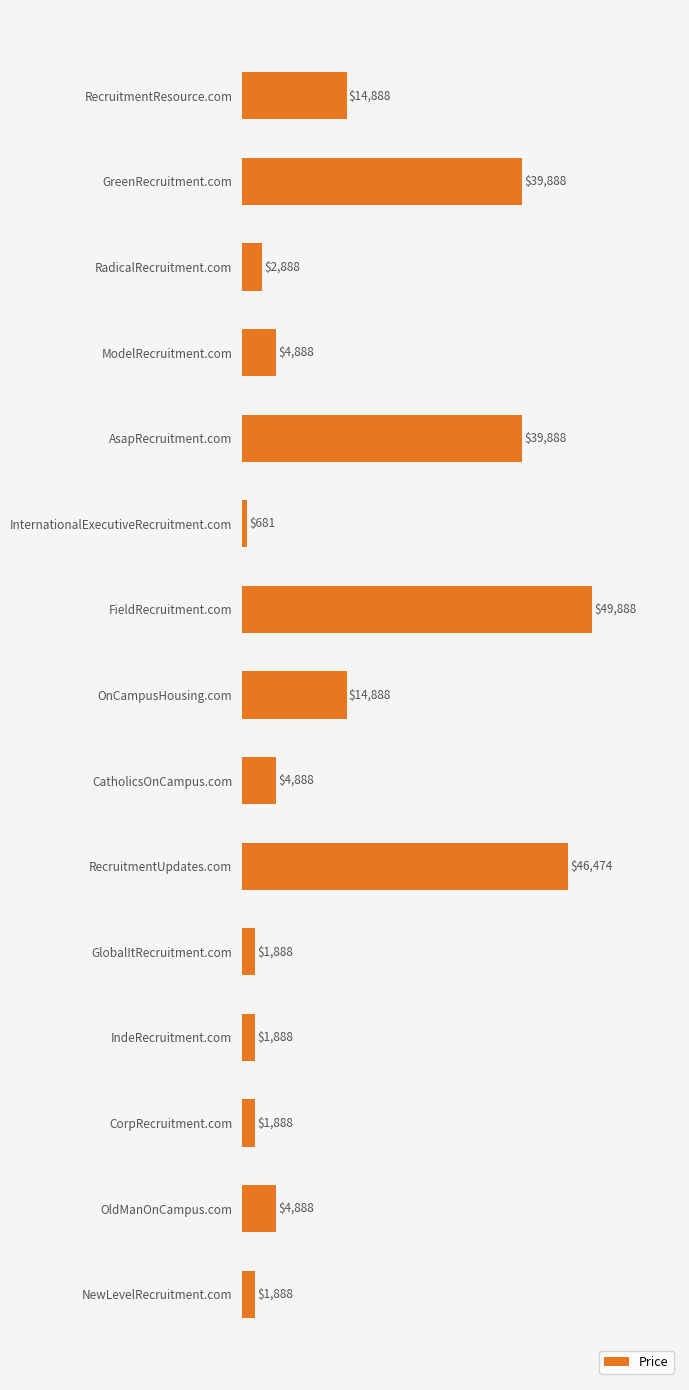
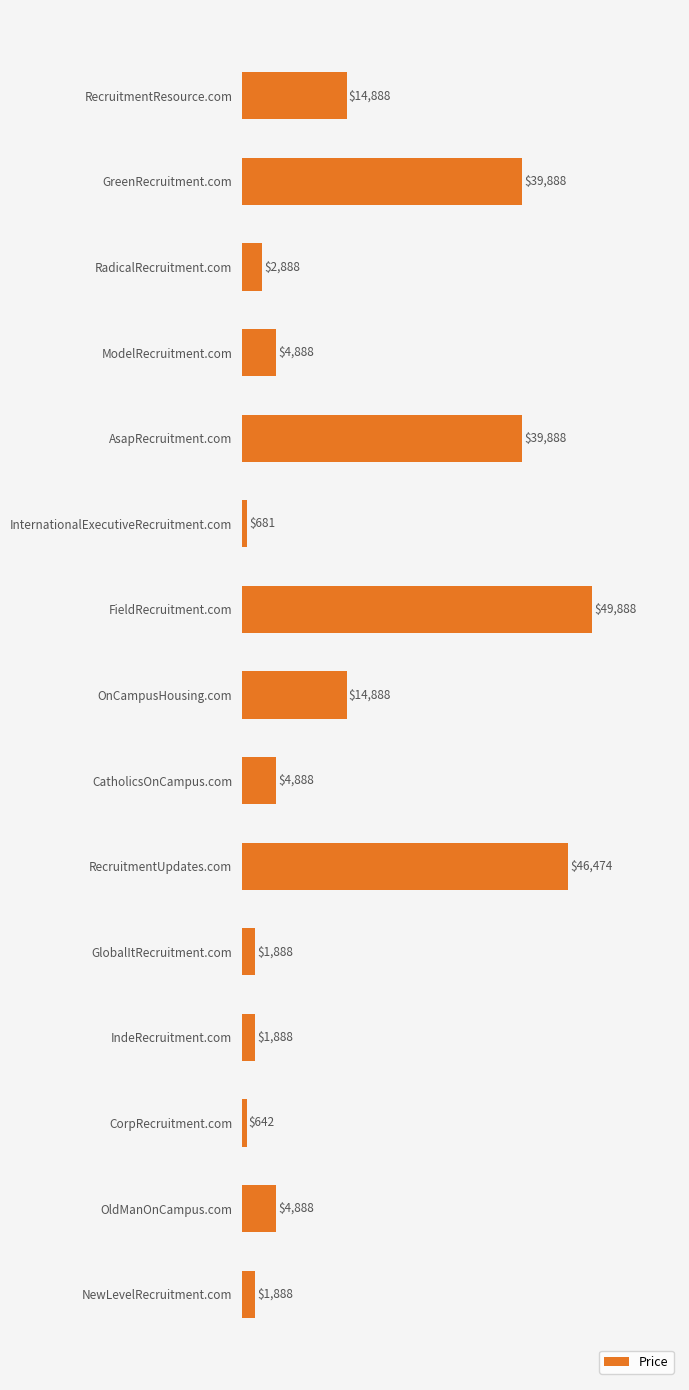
CorpRecruitment.com: $1,888 -> $642
